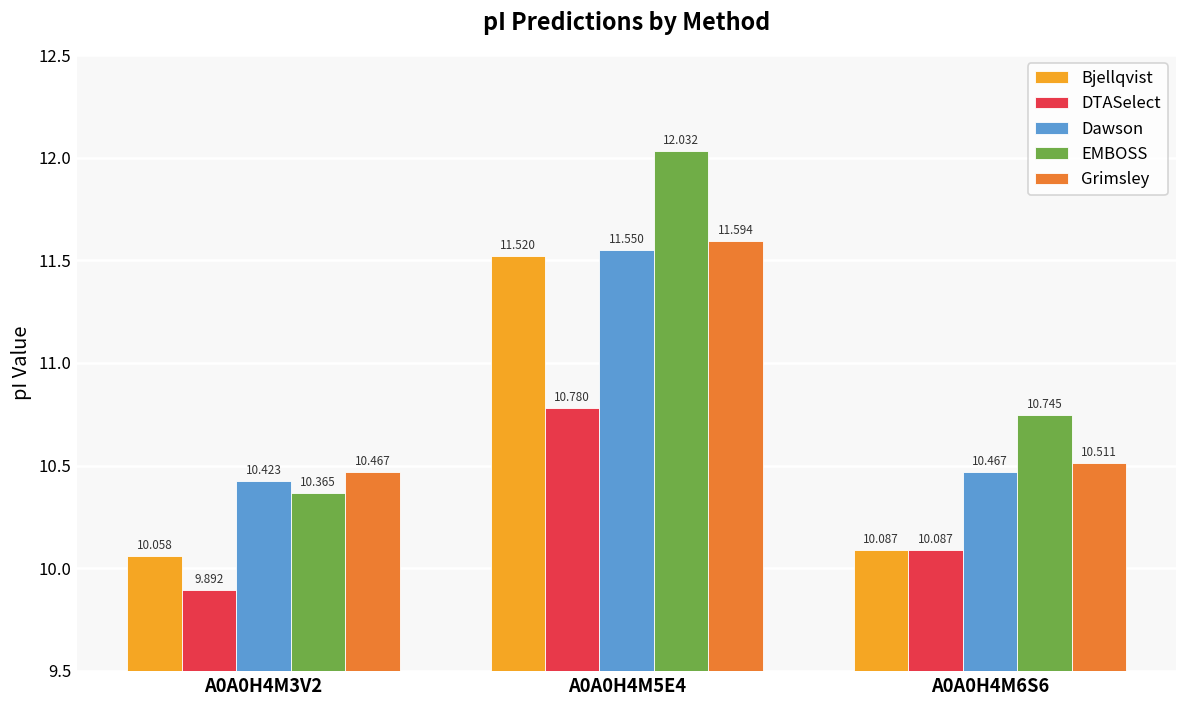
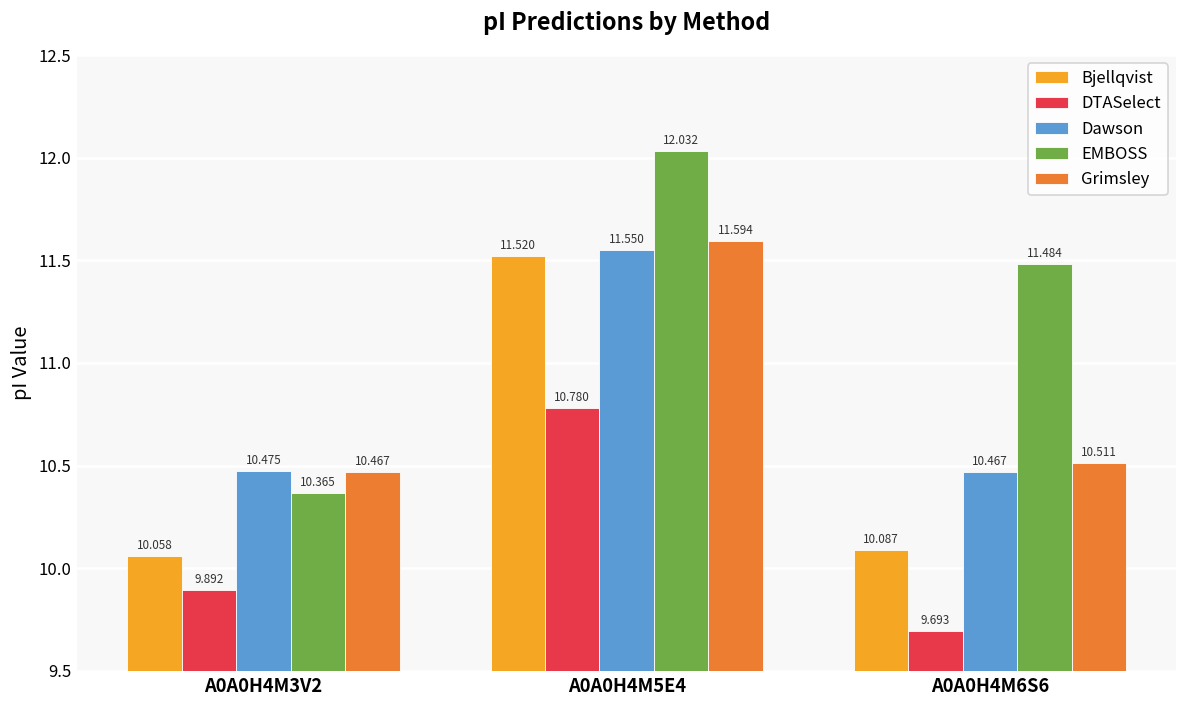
Dawson, A0A0H4M3V2: 10.423 -> 10.475
DTASelect, A0A0H4M6S6: 10.087 -> 9.693
EMBOSS, A0A0H4M6S6: 10.745 -> 11.484
